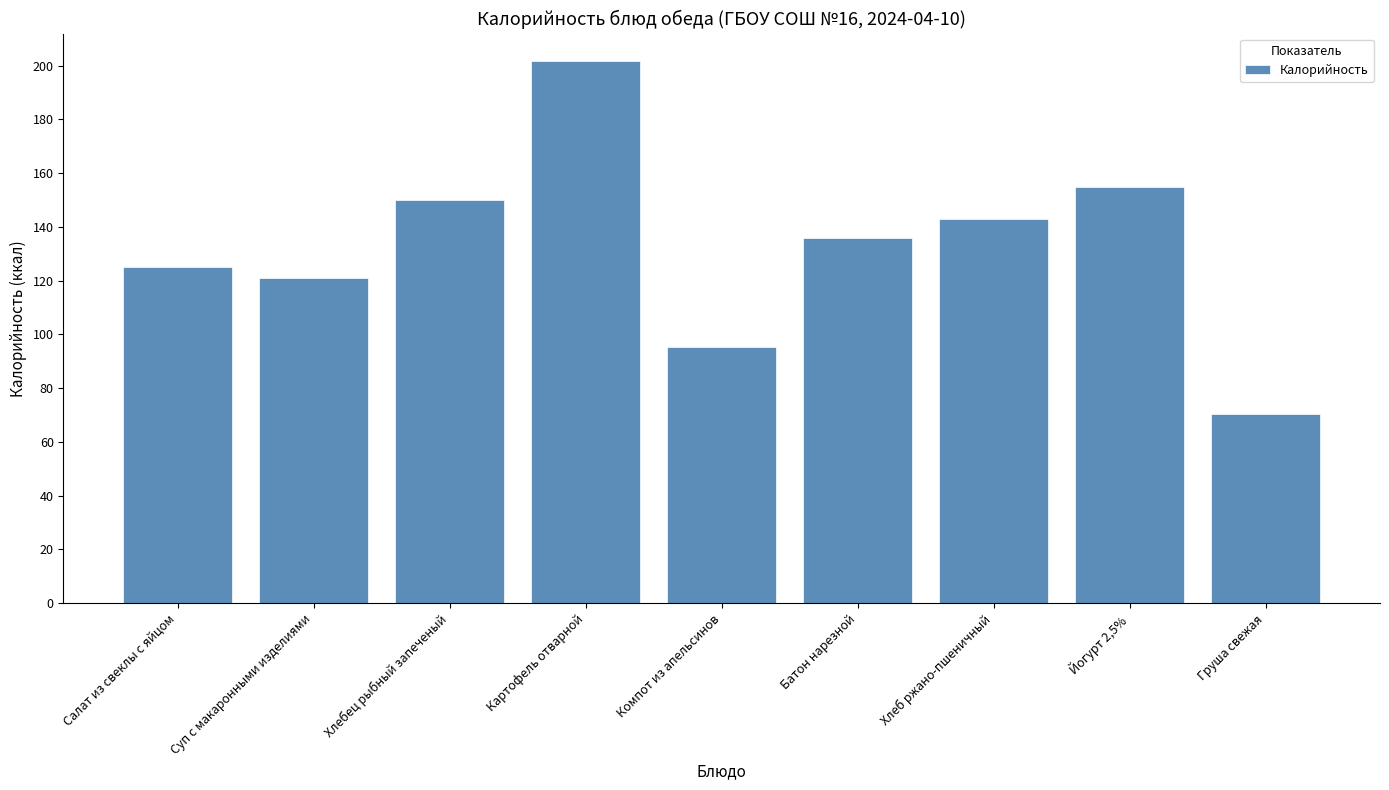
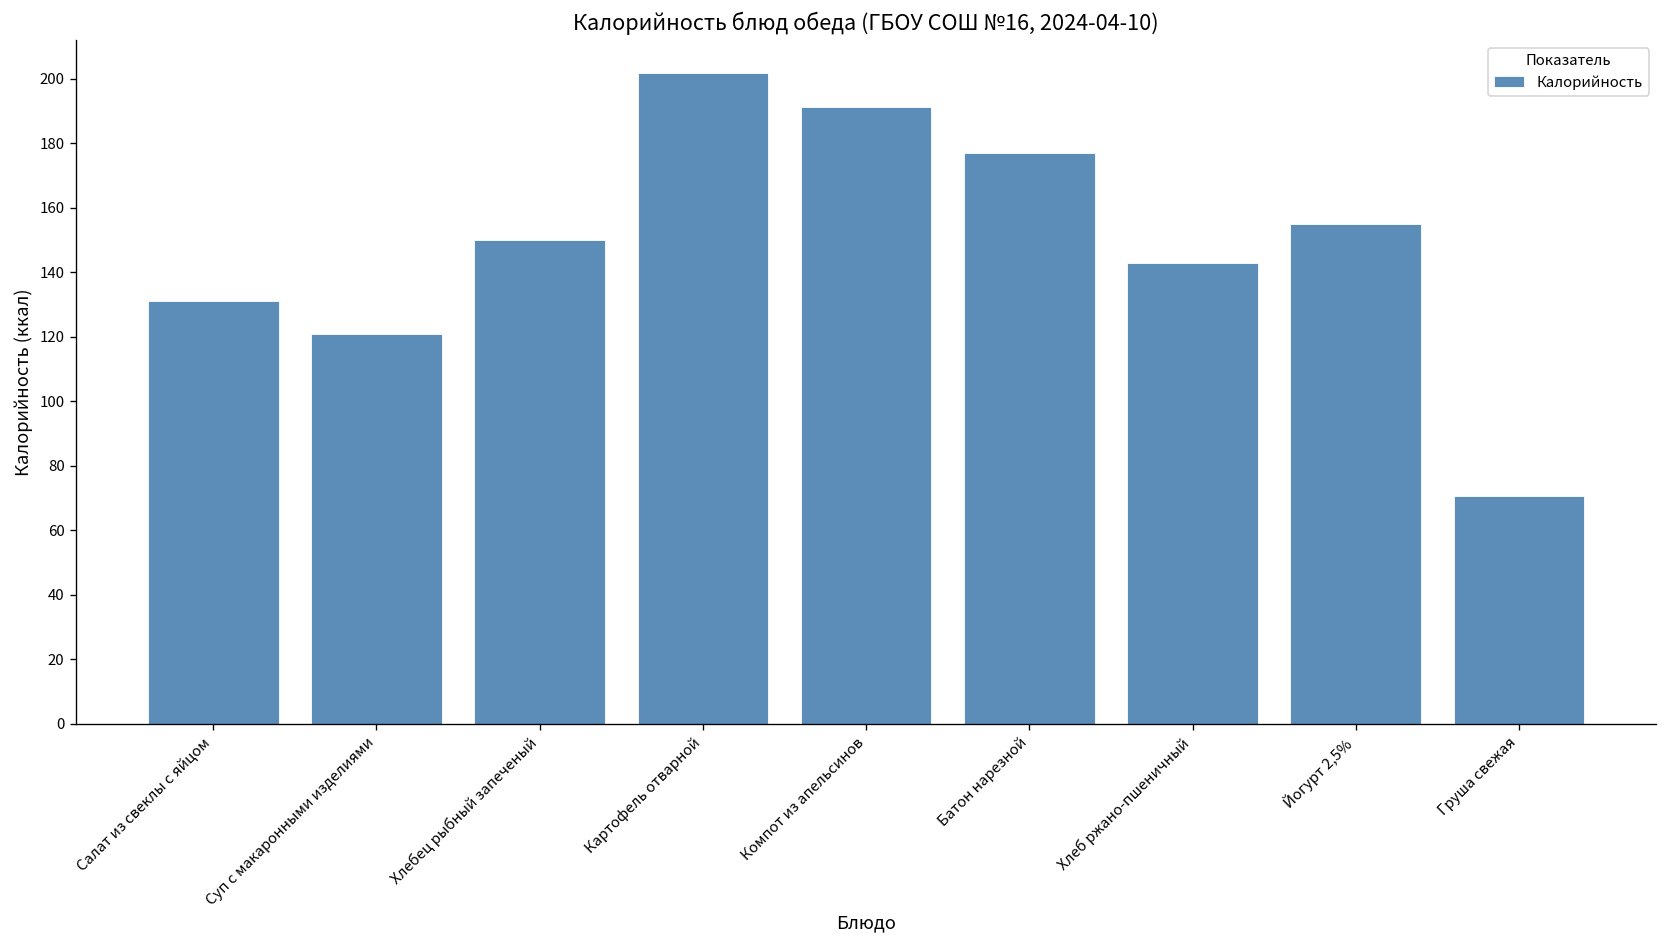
Салат из свеклы с яйцом: 125 -> 131
Компот из апельсинов: 95 -> 191
Батон нарезной: 136 -> 177
